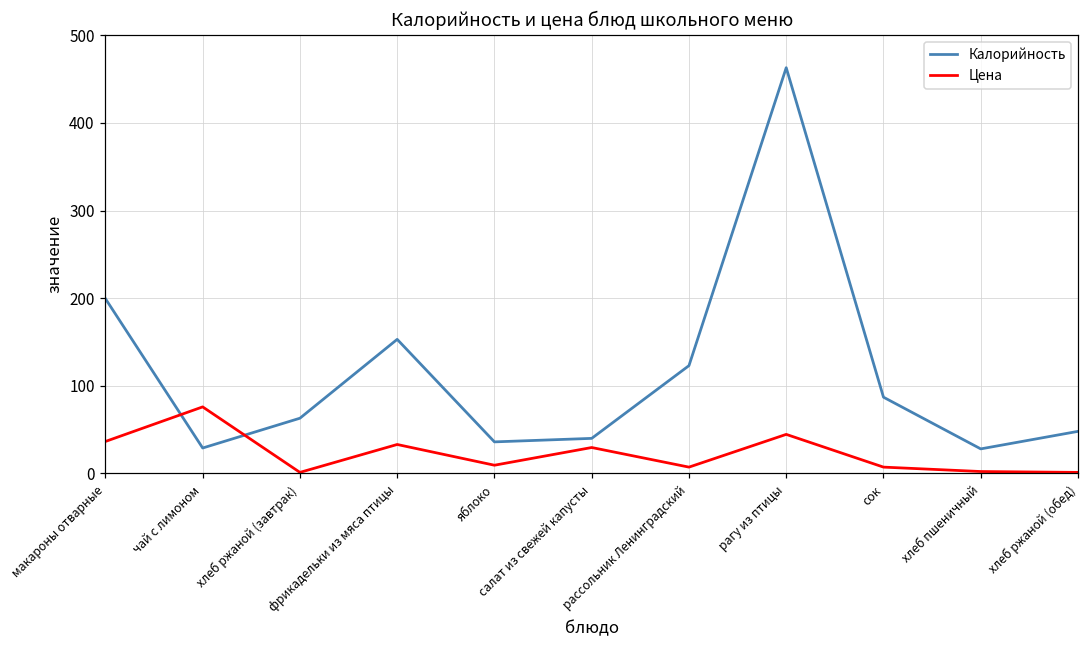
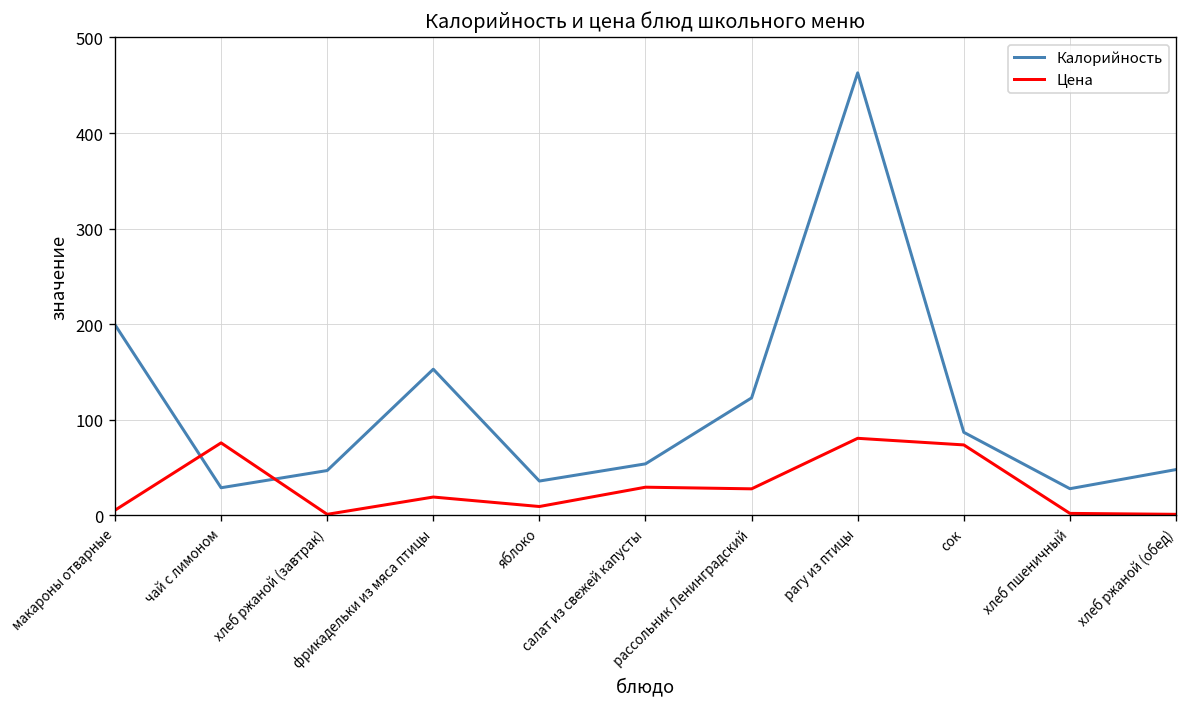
Цена, макароны отварные: 40 -> 10
Калорийность, хлеб ржаной (завтрак): 60 -> 50
Цена, фрикадельки из мяса птицы: 30 -> 20
Калорийность, салат из свежей капусты: 40 -> 50
Цена, рассольник Ленинградский: 10 -> 30
Цена, рагу из птицы: 40 -> 80
Цена, сок: 10 -> 70
